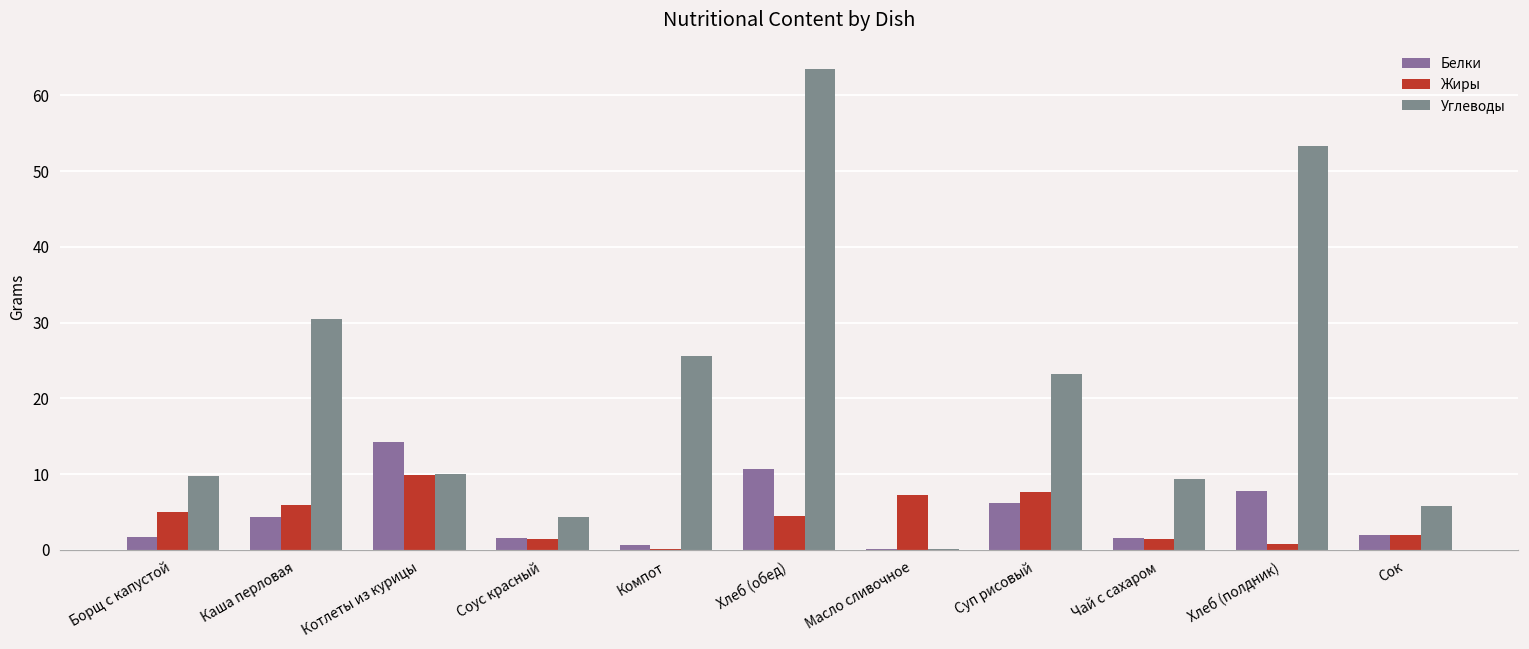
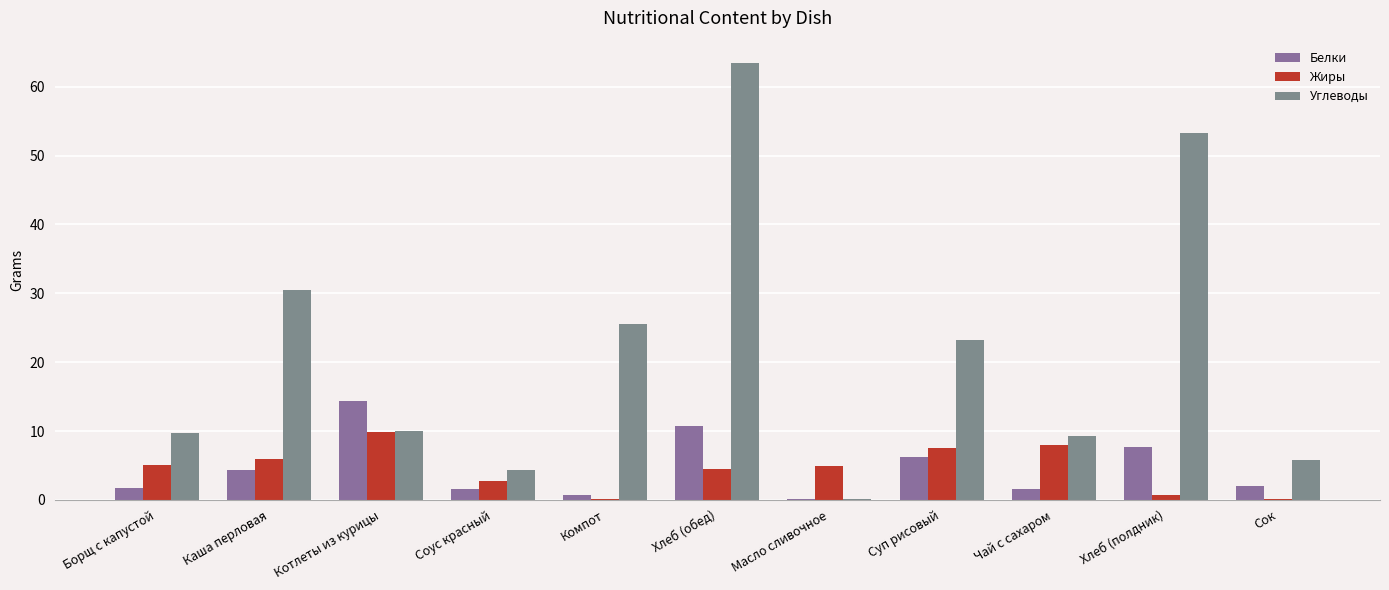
Жиры, Соус красный: 1 -> 3
Жиры, Масло сливочное: 7 -> 5
Жиры, Чай с сахаром: 2 -> 8
Жиры, Сок: 2 -> 0
